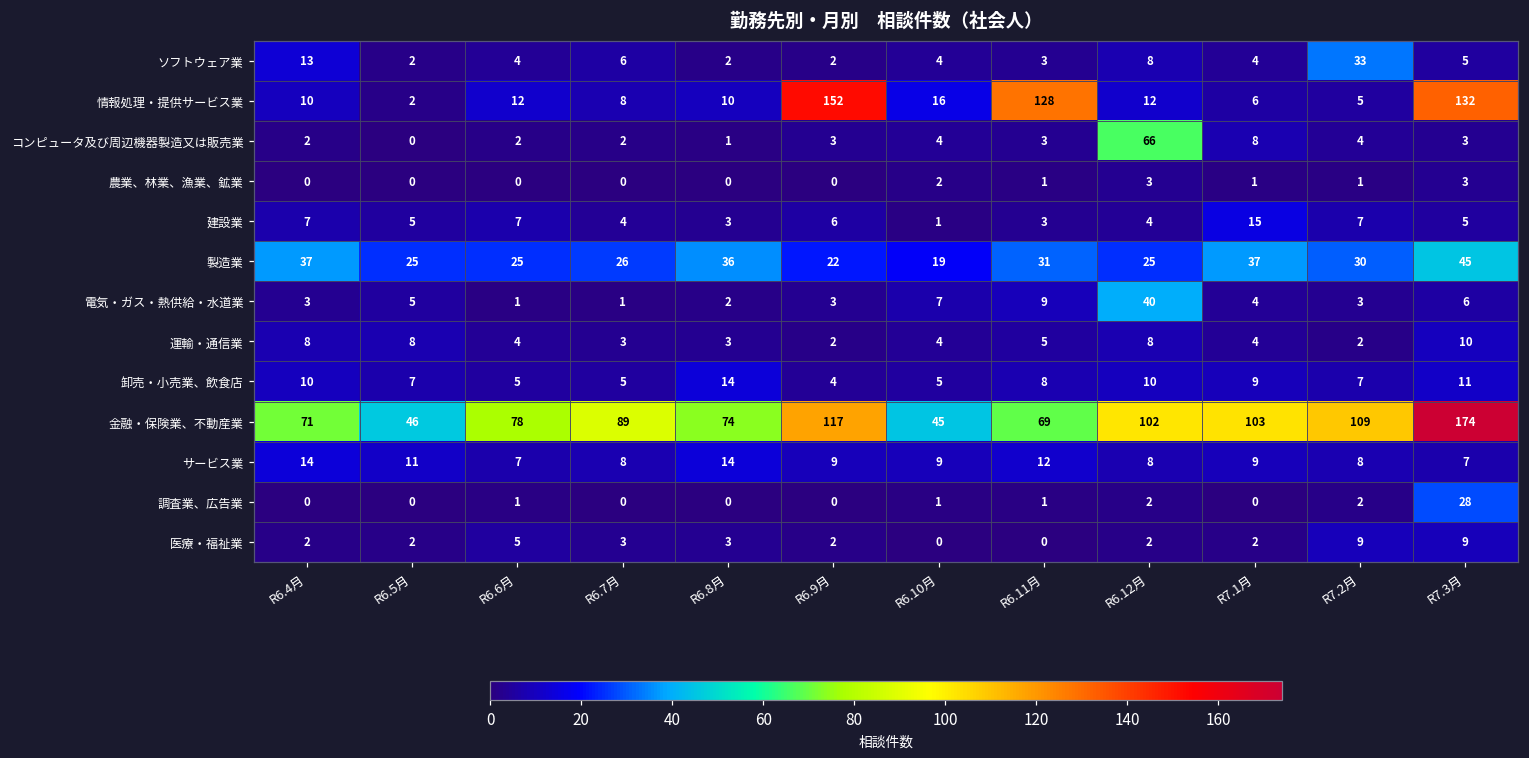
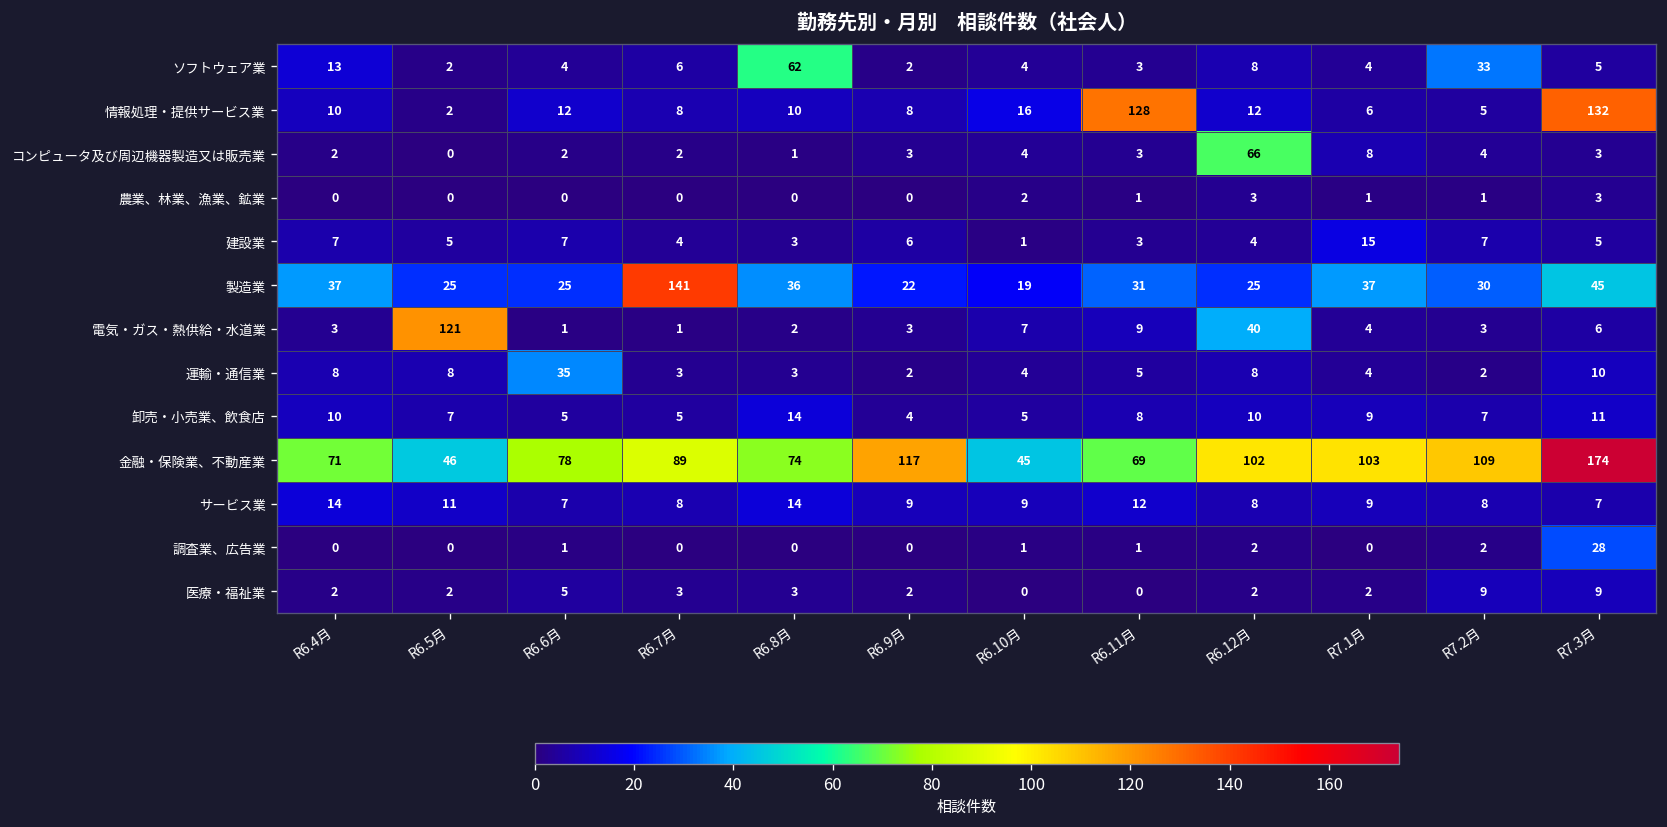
ソフトウェア業, R6.8月: 2 -> 62
情報処理・提供サービス業, R6.9月: 152 -> 8
製造業, R6.7月: 26 -> 141
電気・ガス・熱供給・水道業, R6.5月: 5 -> 121
運輸・通信業, R6.6月: 4 -> 35
